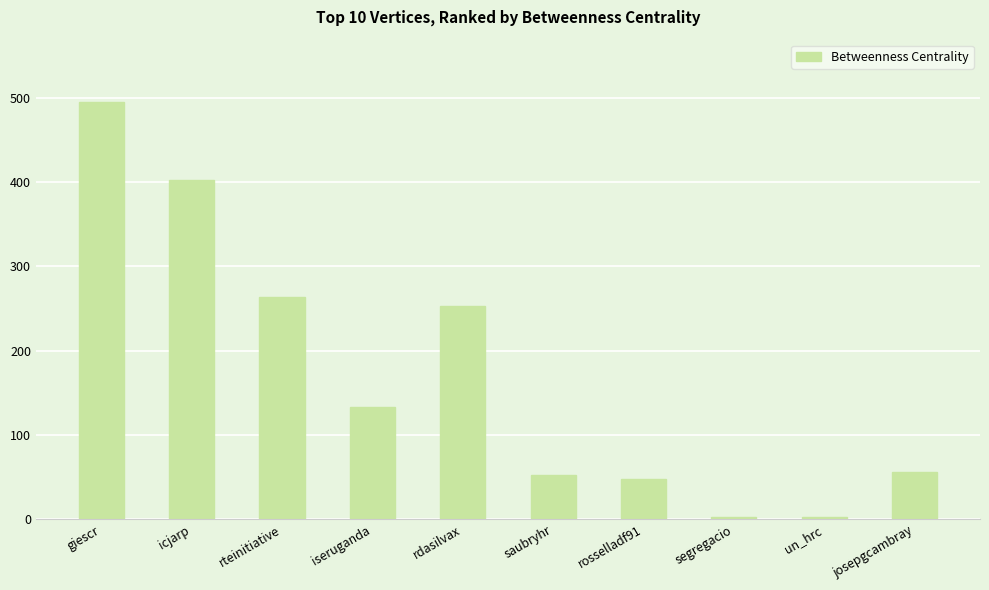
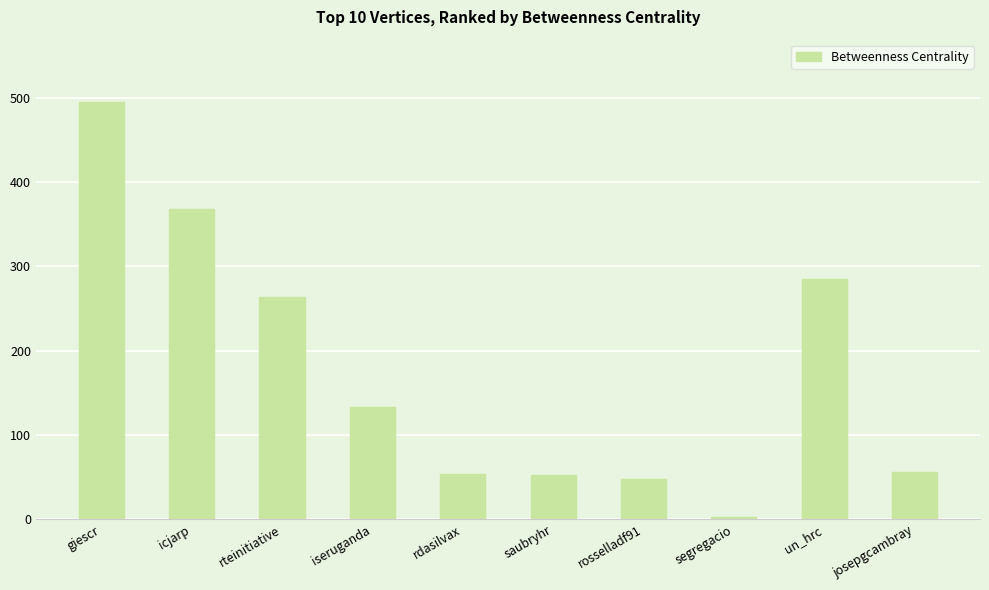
icjarp: 400 -> 370
rdasilvax: 250 -> 50
un_hrc: 0 -> 290
